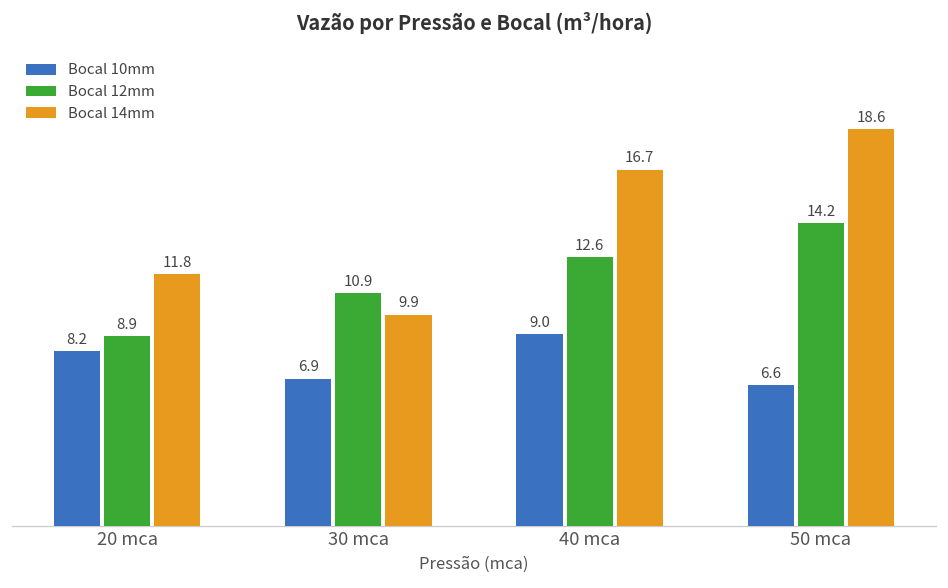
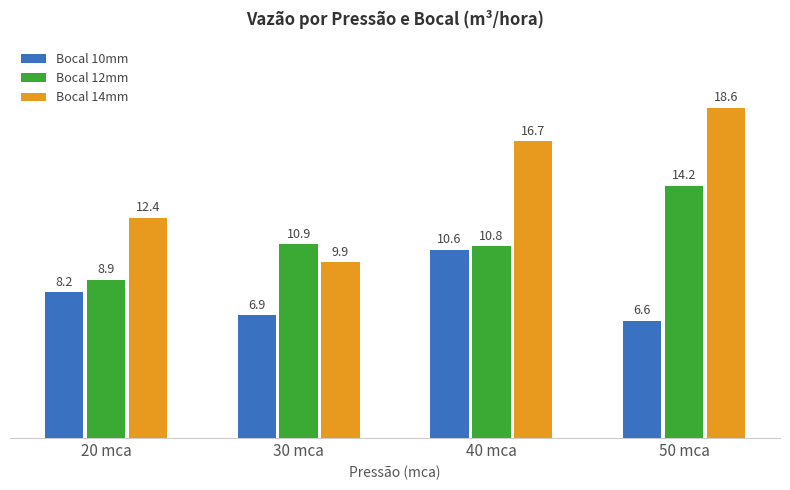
Bocal 14mm, 20 mca: 11.8 -> 12.4
Bocal 10mm, 40 mca: 9.0 -> 10.6
Bocal 12mm, 40 mca: 12.6 -> 10.8
